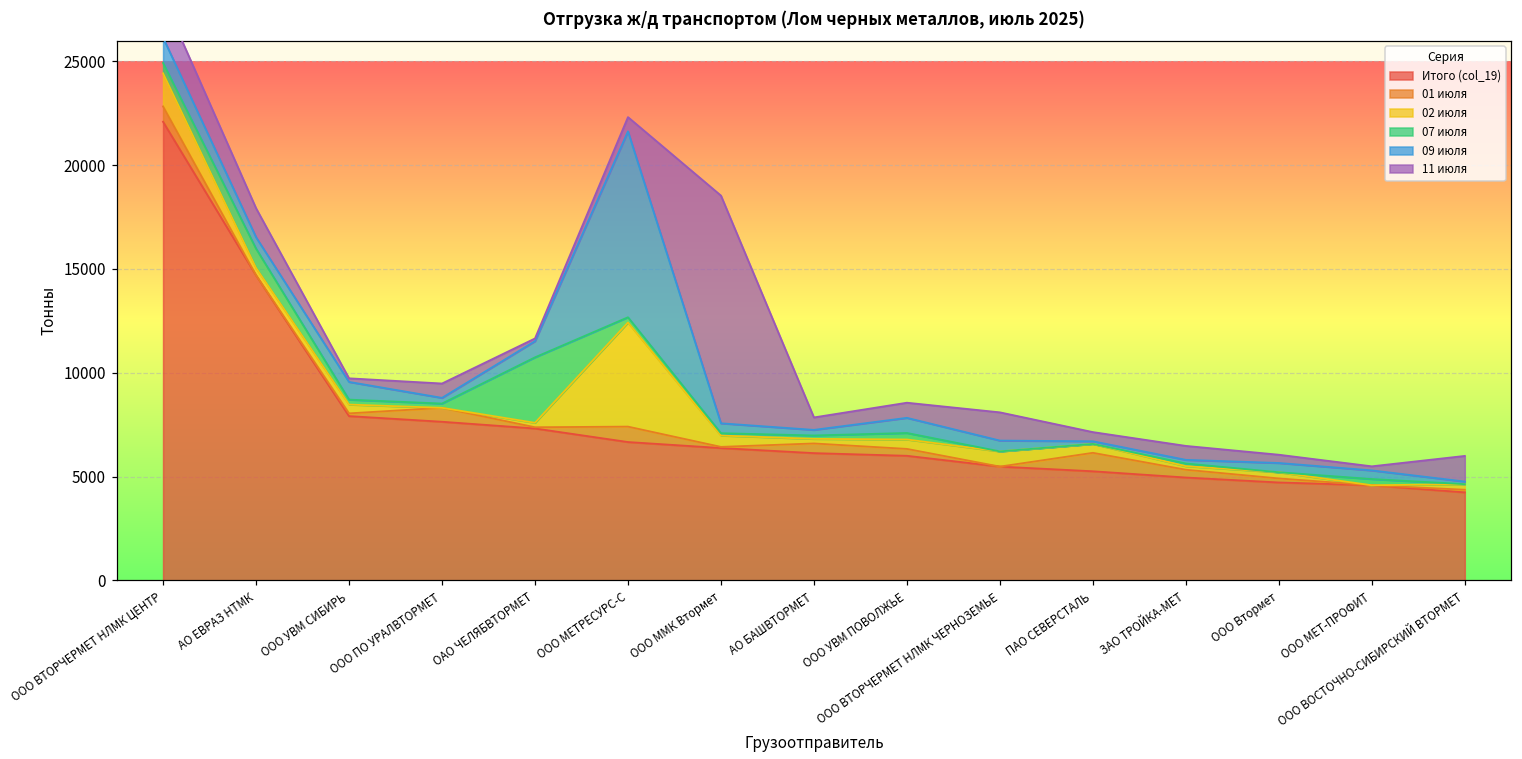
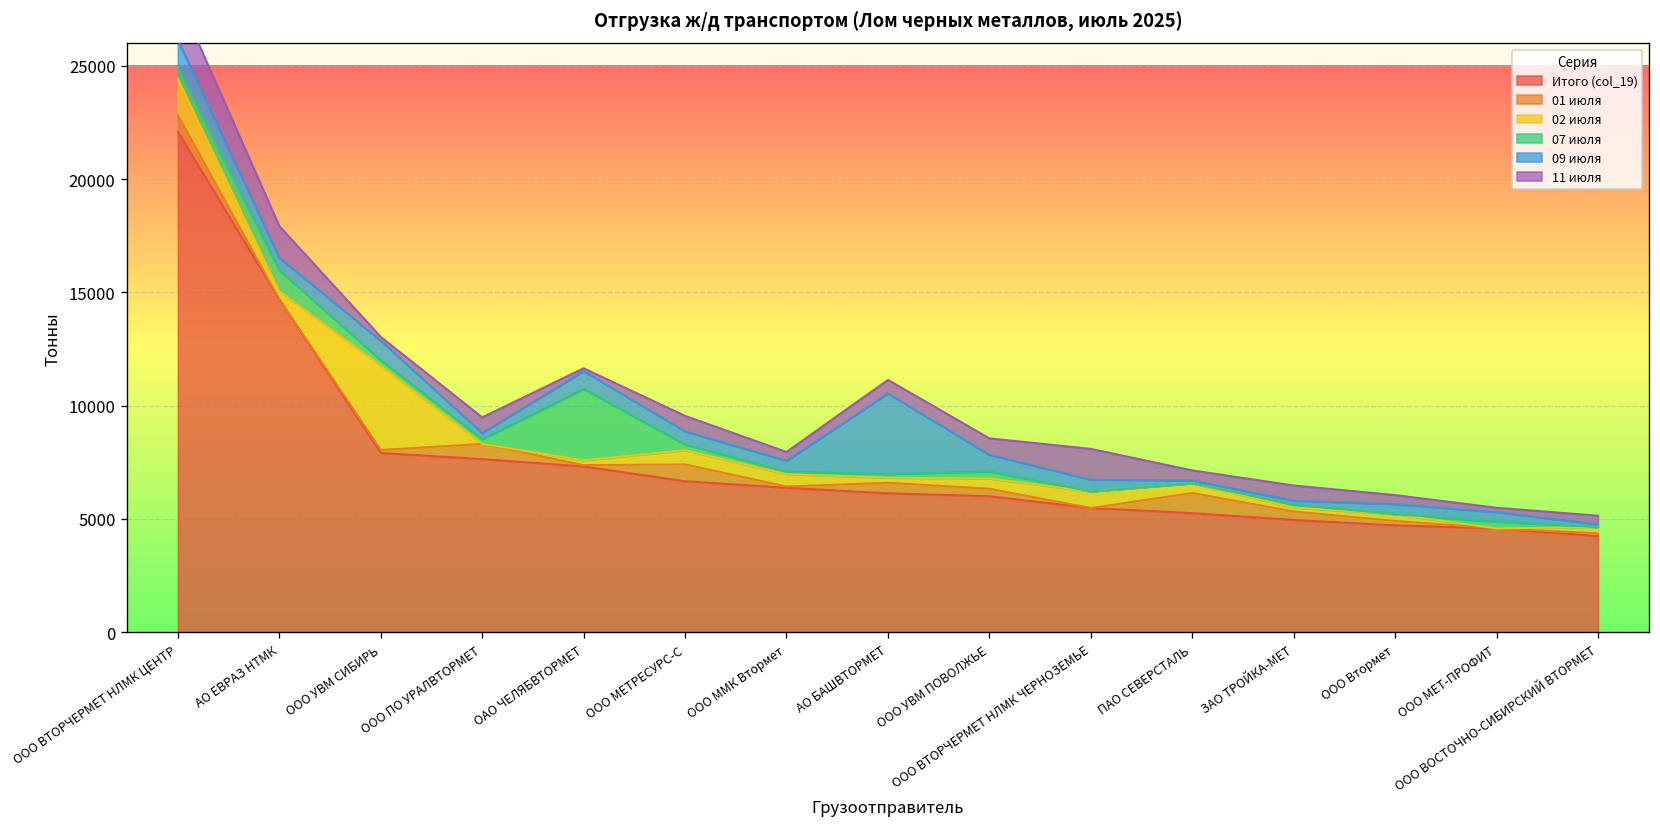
02 июля, ООО УВМ СИБИРЬ: 400 -> 3700
02 июля, ООО МЕТРЕСУРС-С: 5000 -> 600
09 июля, ООО МЕТРЕСУРС-С: 9000 -> 600
11 июля, ООО ММК Втормет: 11000 -> 400
09 июля, АО БАШВТОРМЕТ: 300 -> 3600
11 июля, ООО ВОСТОЧНО-СИБИРСКИЙ ВТОРМЕТ: 1200 -> 400
